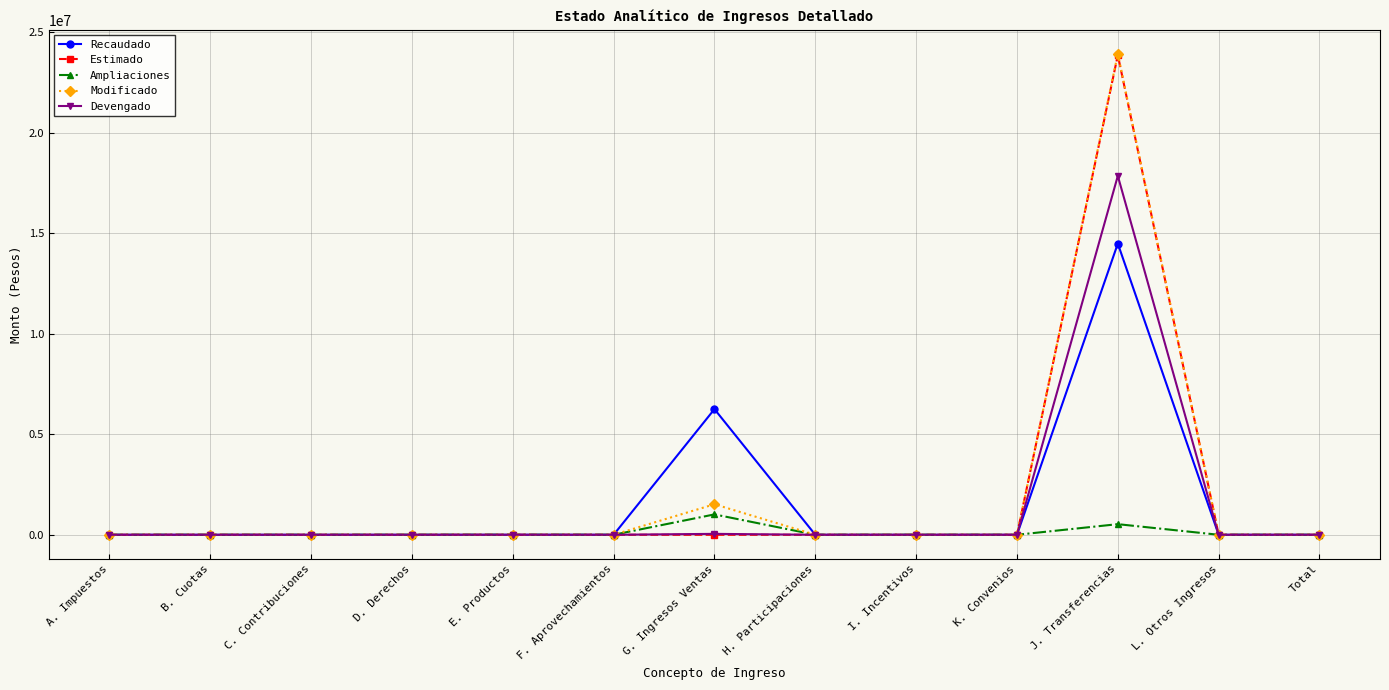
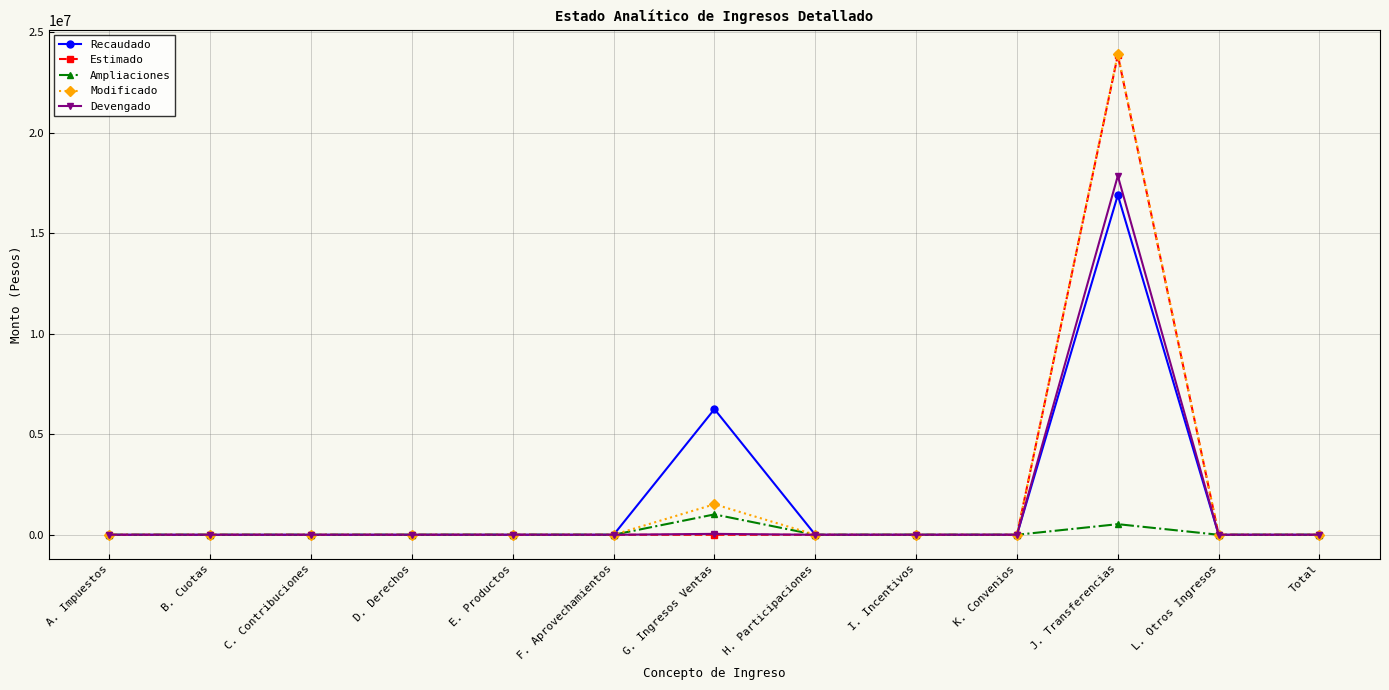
Recaudado, J. Transferencias: 14500000 -> 16900000
